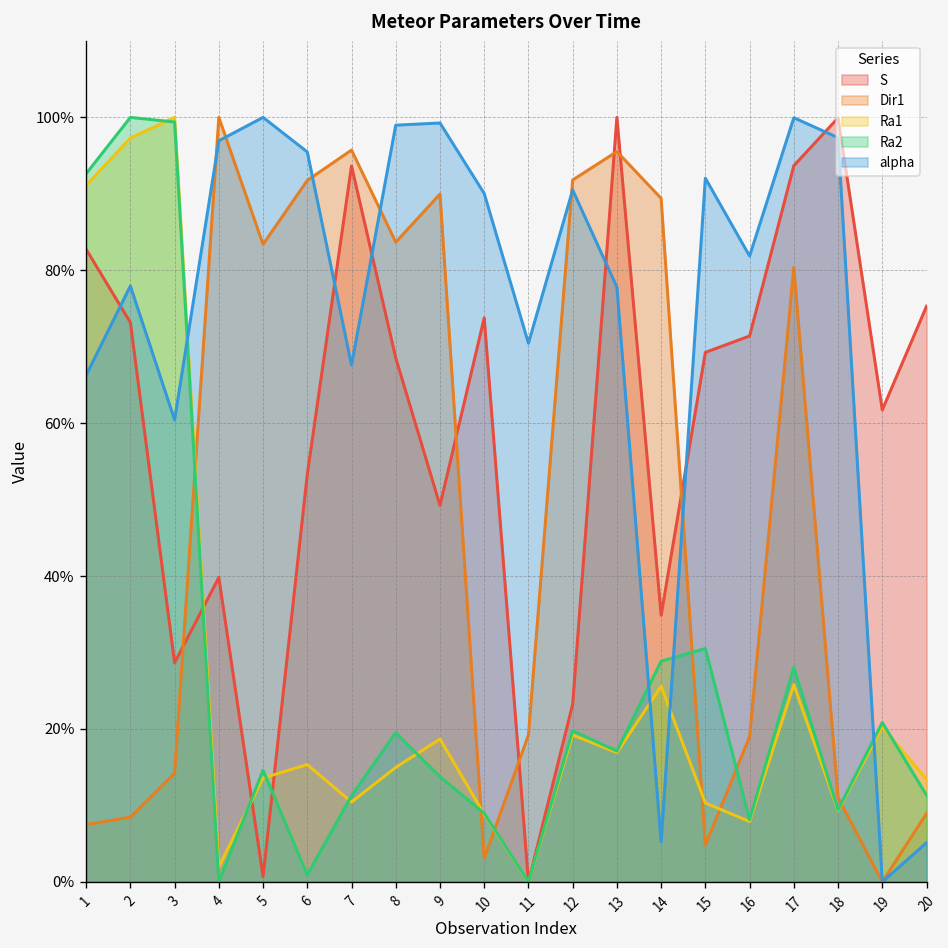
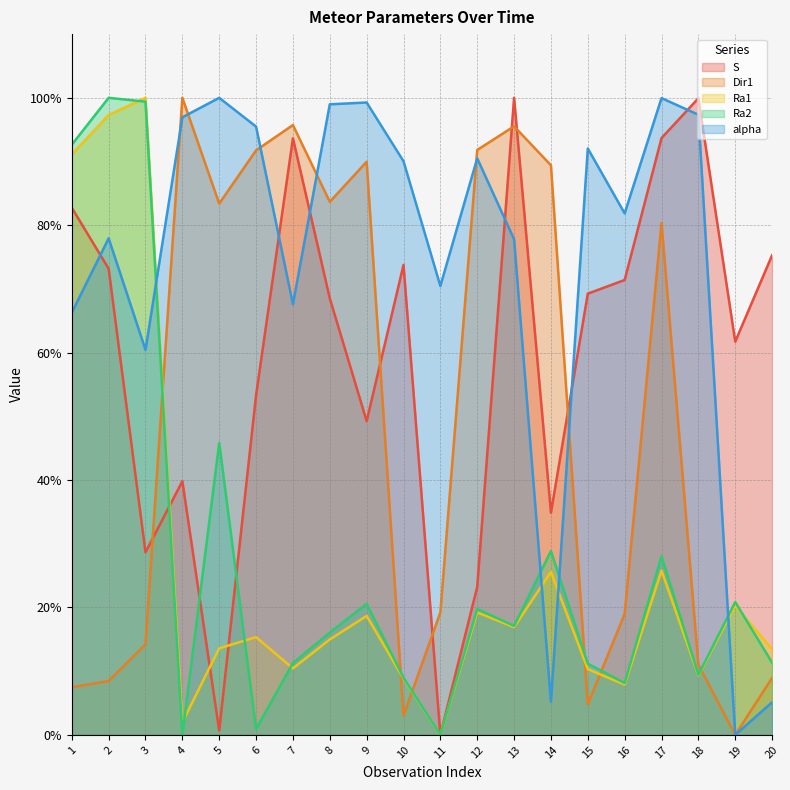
Ra2, 5: 15% -> 46%
Ra2, 8: 20% -> 16%
Ra2, 9: 14% -> 21%
Ra2, 15: 31% -> 11%
